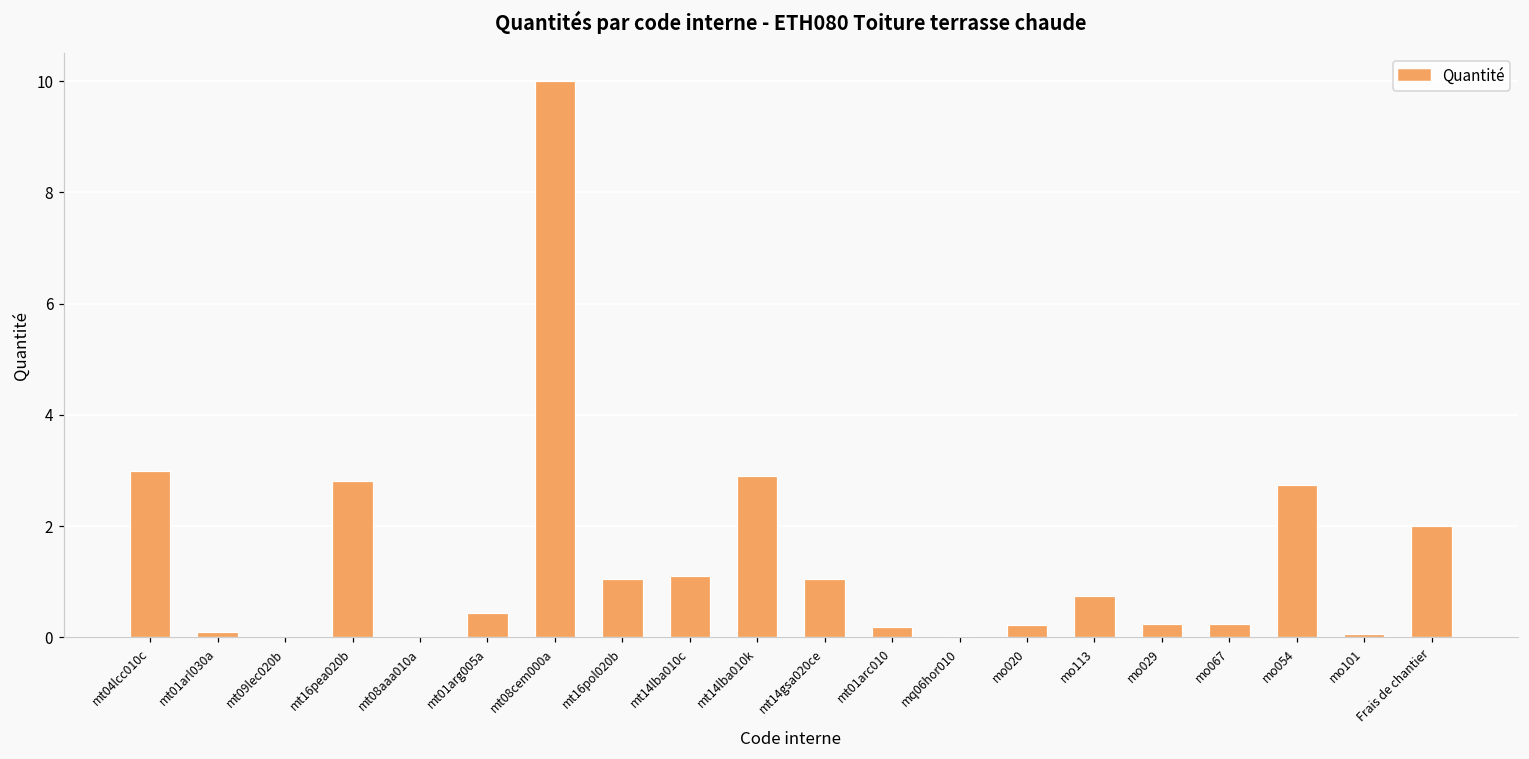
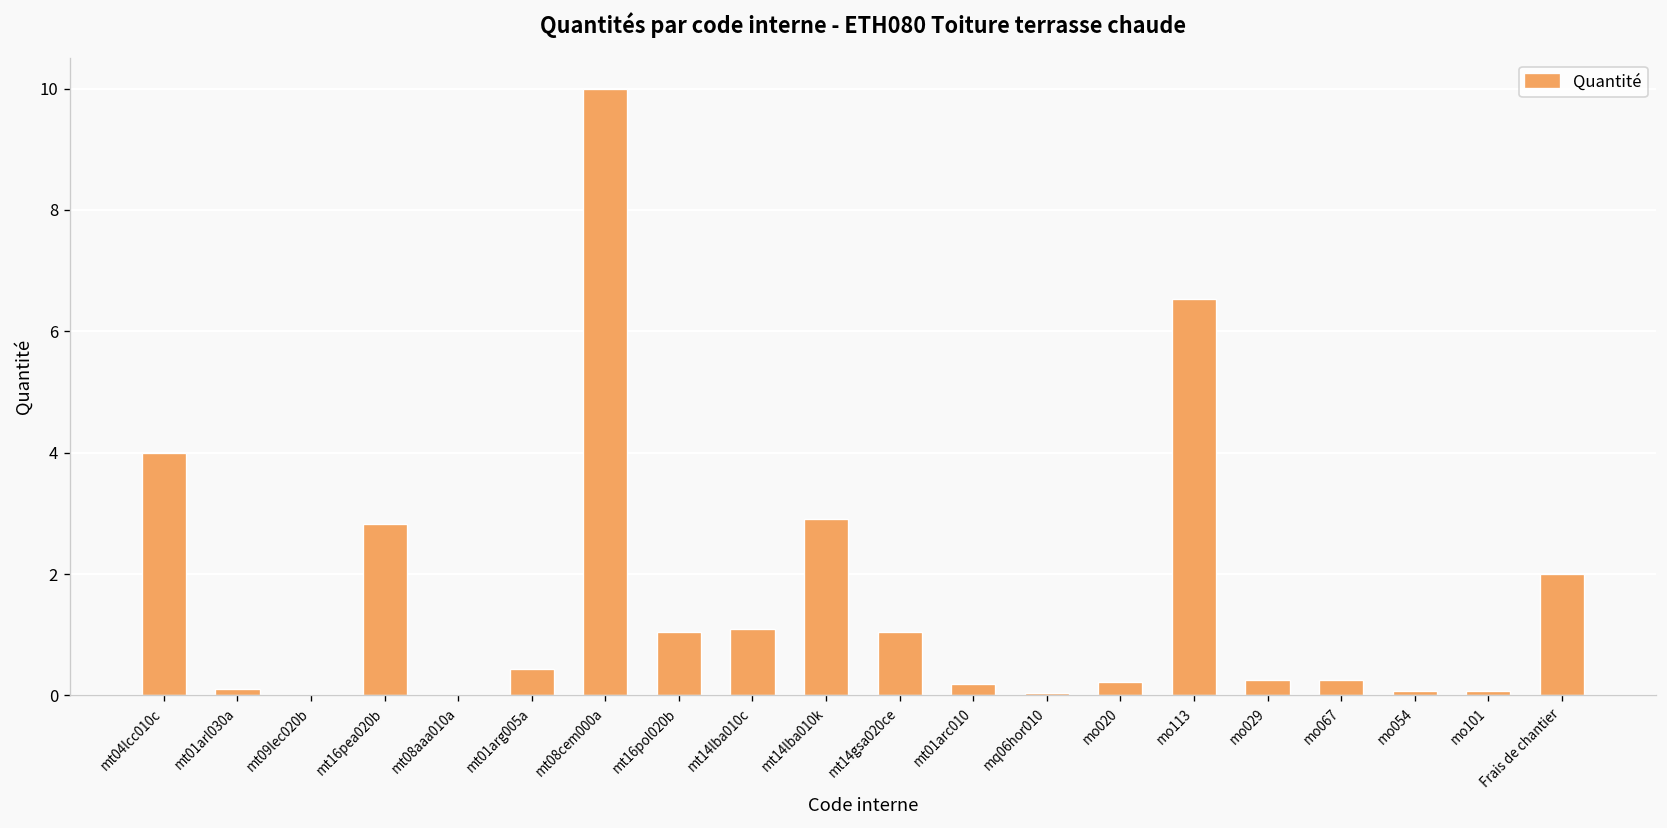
mt04lcc010c: 3 -> 4
mo113: 0.7 -> 6.5
mo054: 2.7 -> 0.1
